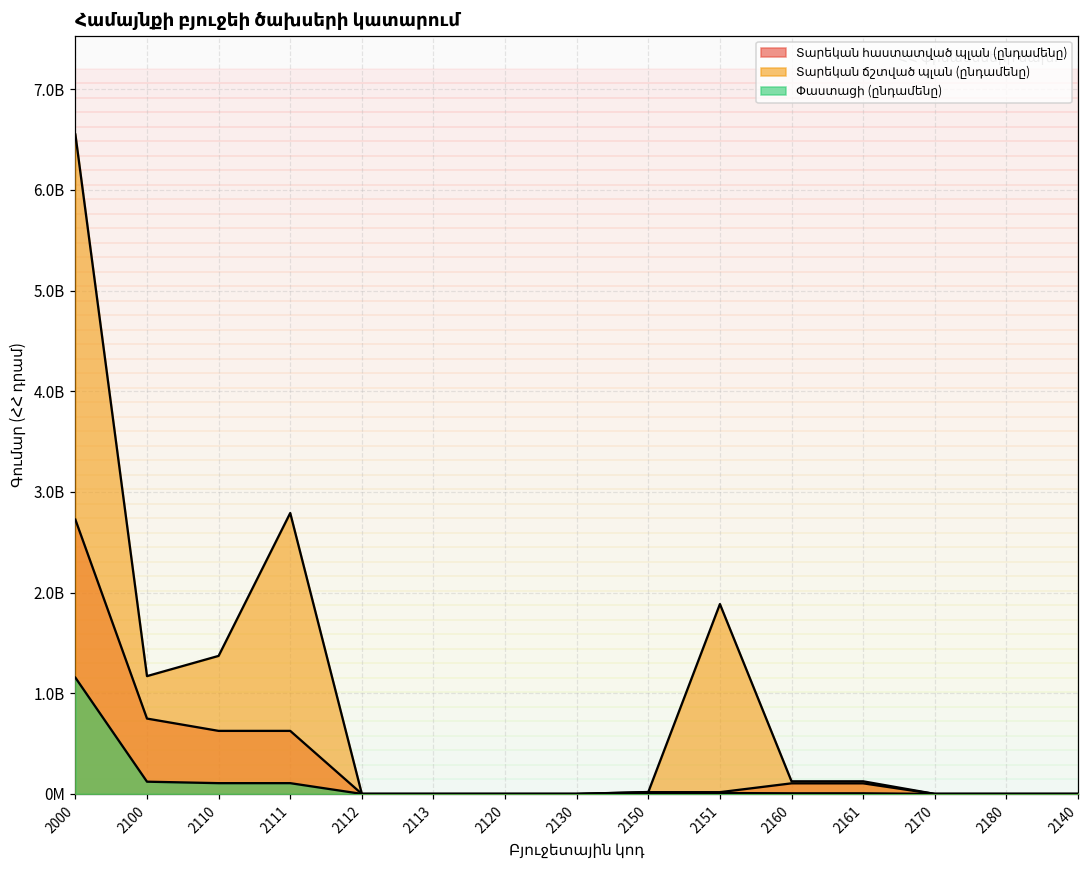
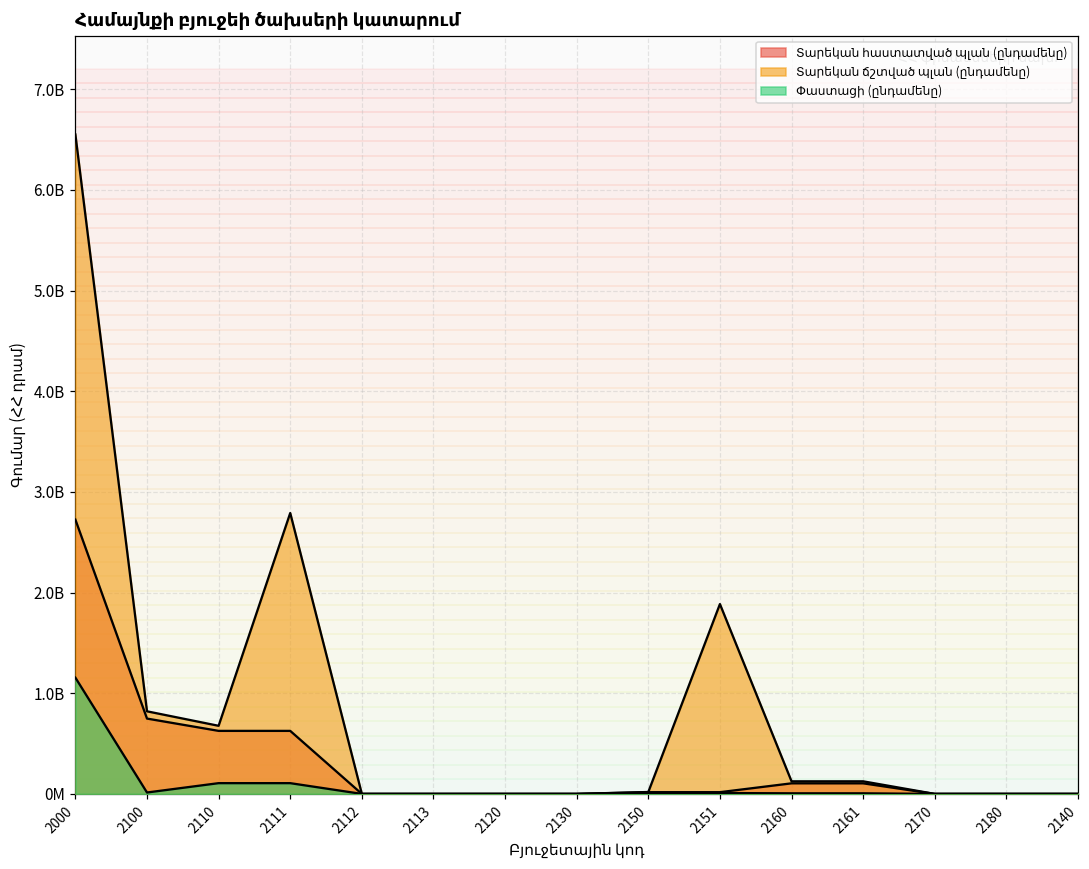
Տարեկան ճշտված պլան (ընդամենը), 2100: 1200000000 -> 800000000
Փաստացի (ընդամենը), 2100: 100000000 -> 0
Տարեկան ճշտված պլան (ընդամենը), 2110: 1400000000 -> 700000000
